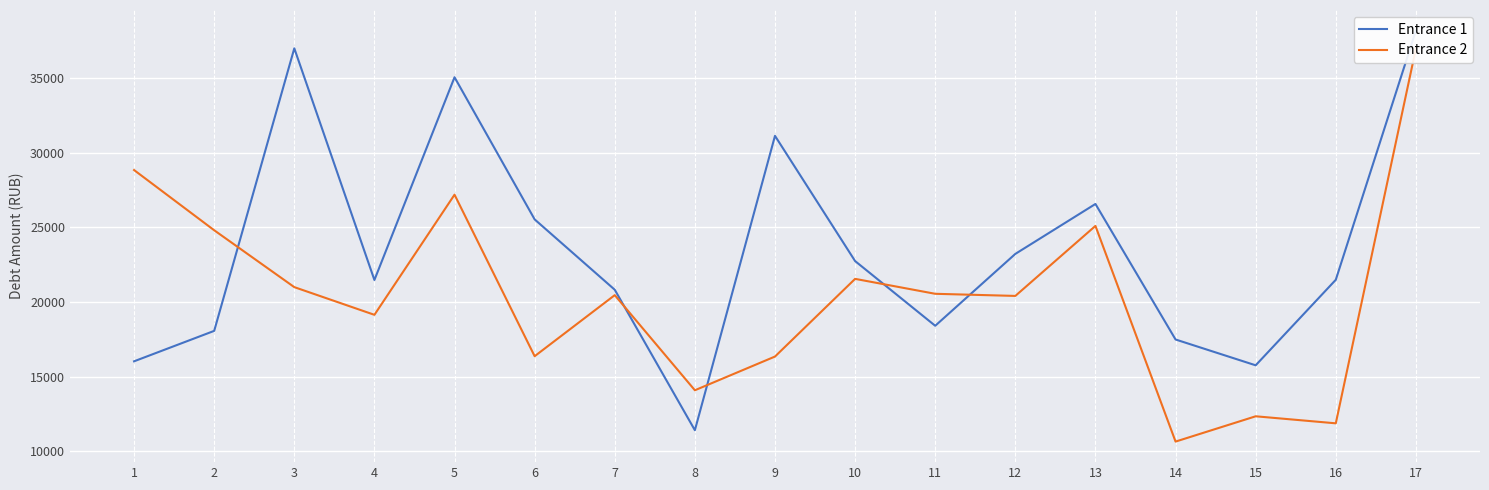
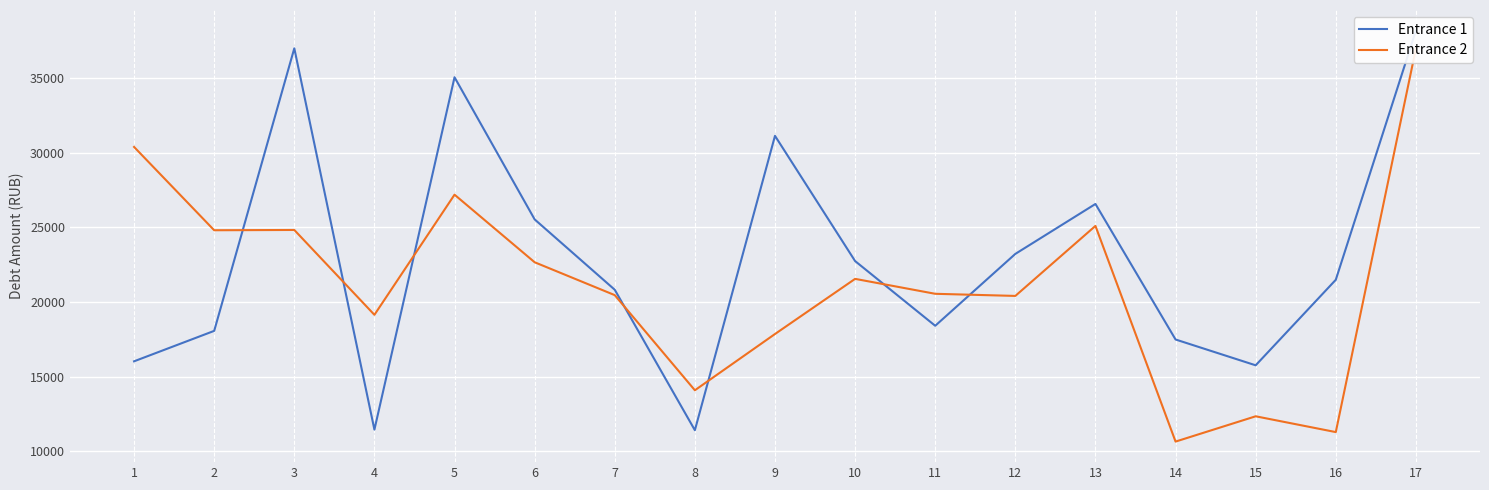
Entrance 2, 1: 28800 -> 30400
Entrance 2, 3: 21000 -> 24800
Entrance 1, 4: 21500 -> 11400
Entrance 2, 6: 16400 -> 22700
Entrance 2, 9: 16300 -> 17900
Entrance 2, 16: 11900 -> 11300
